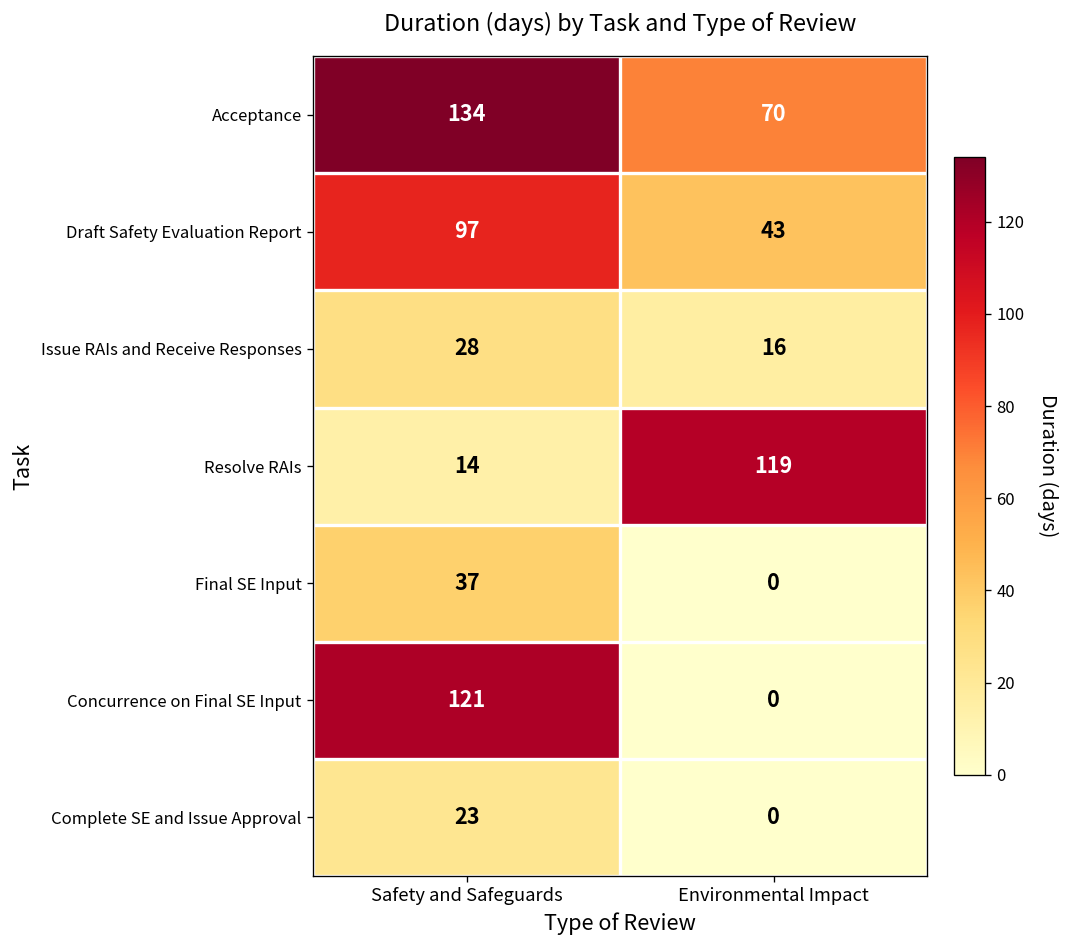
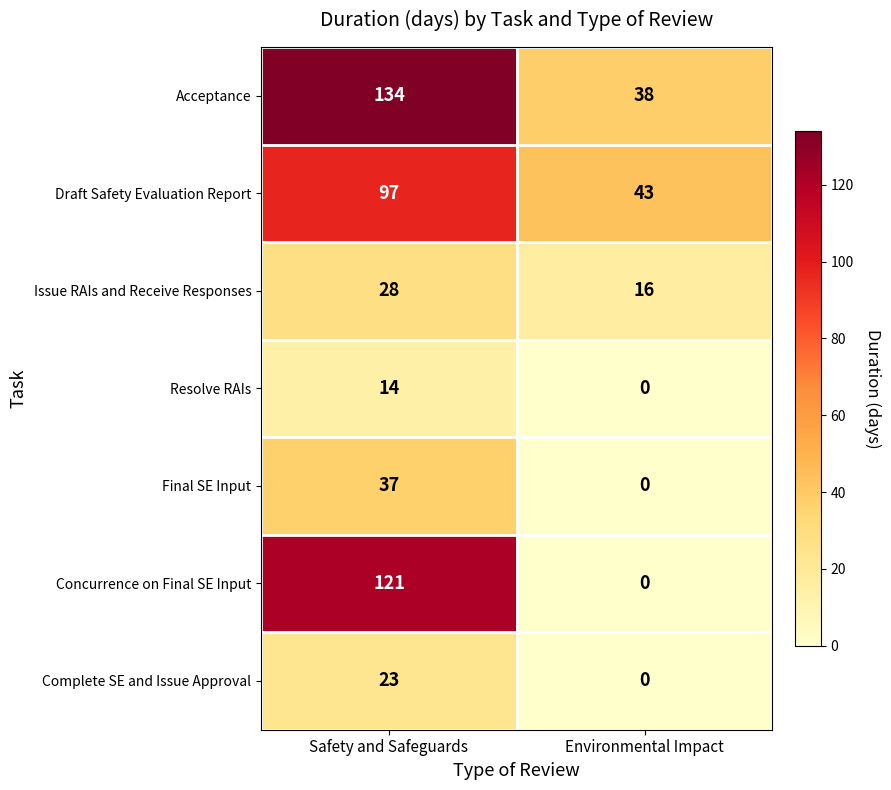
Acceptance, Environmental Impact: 70 -> 38
Resolve RAIs, Environmental Impact: 119 -> 0
